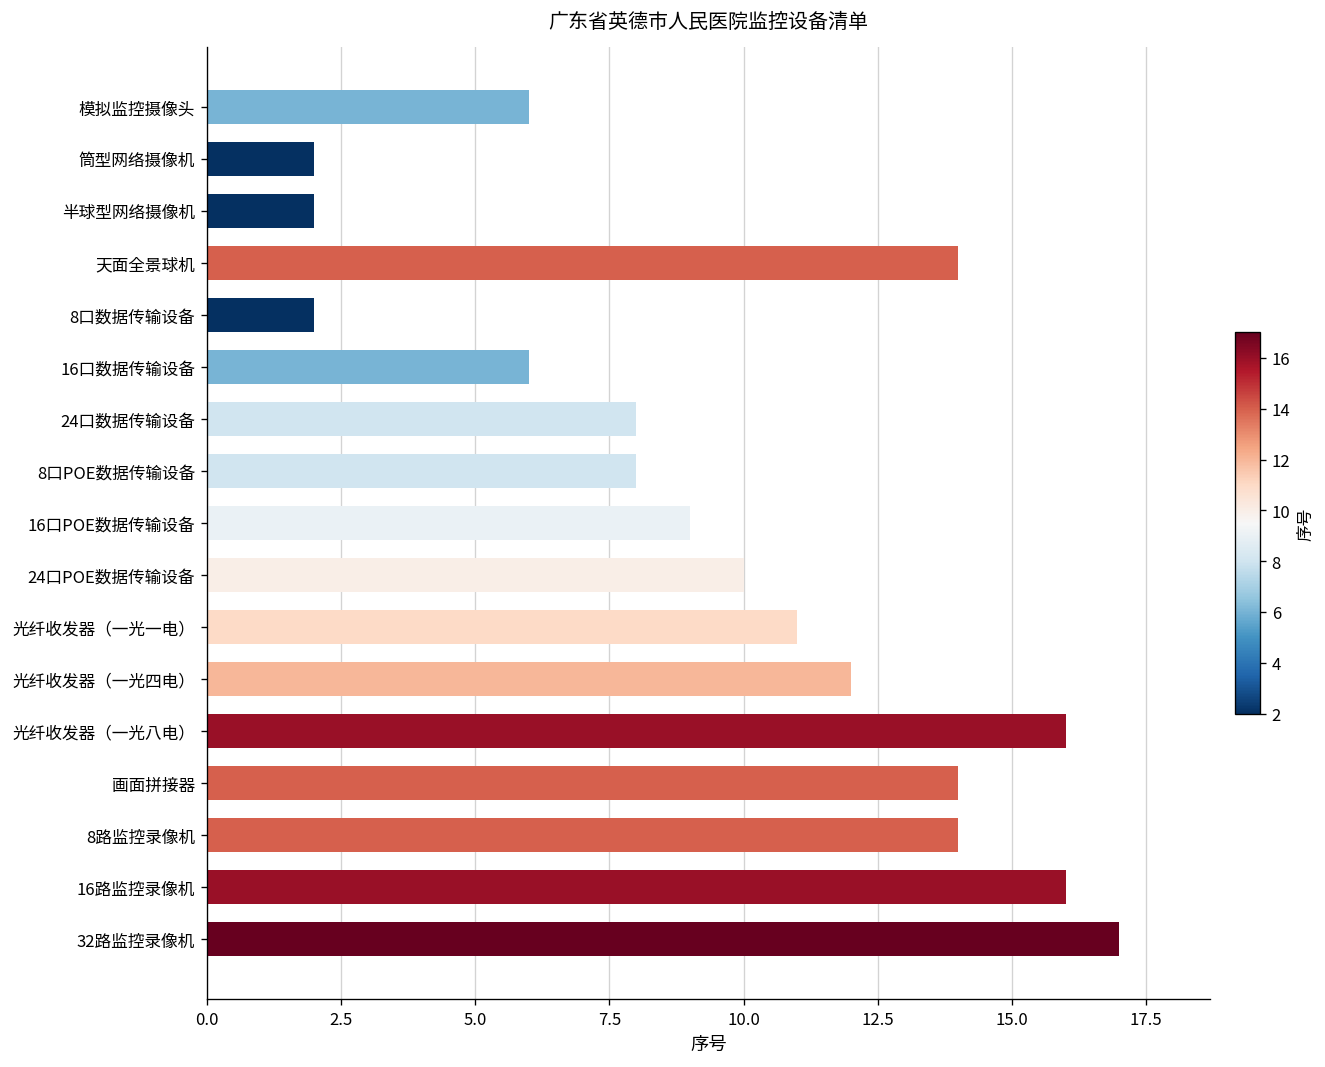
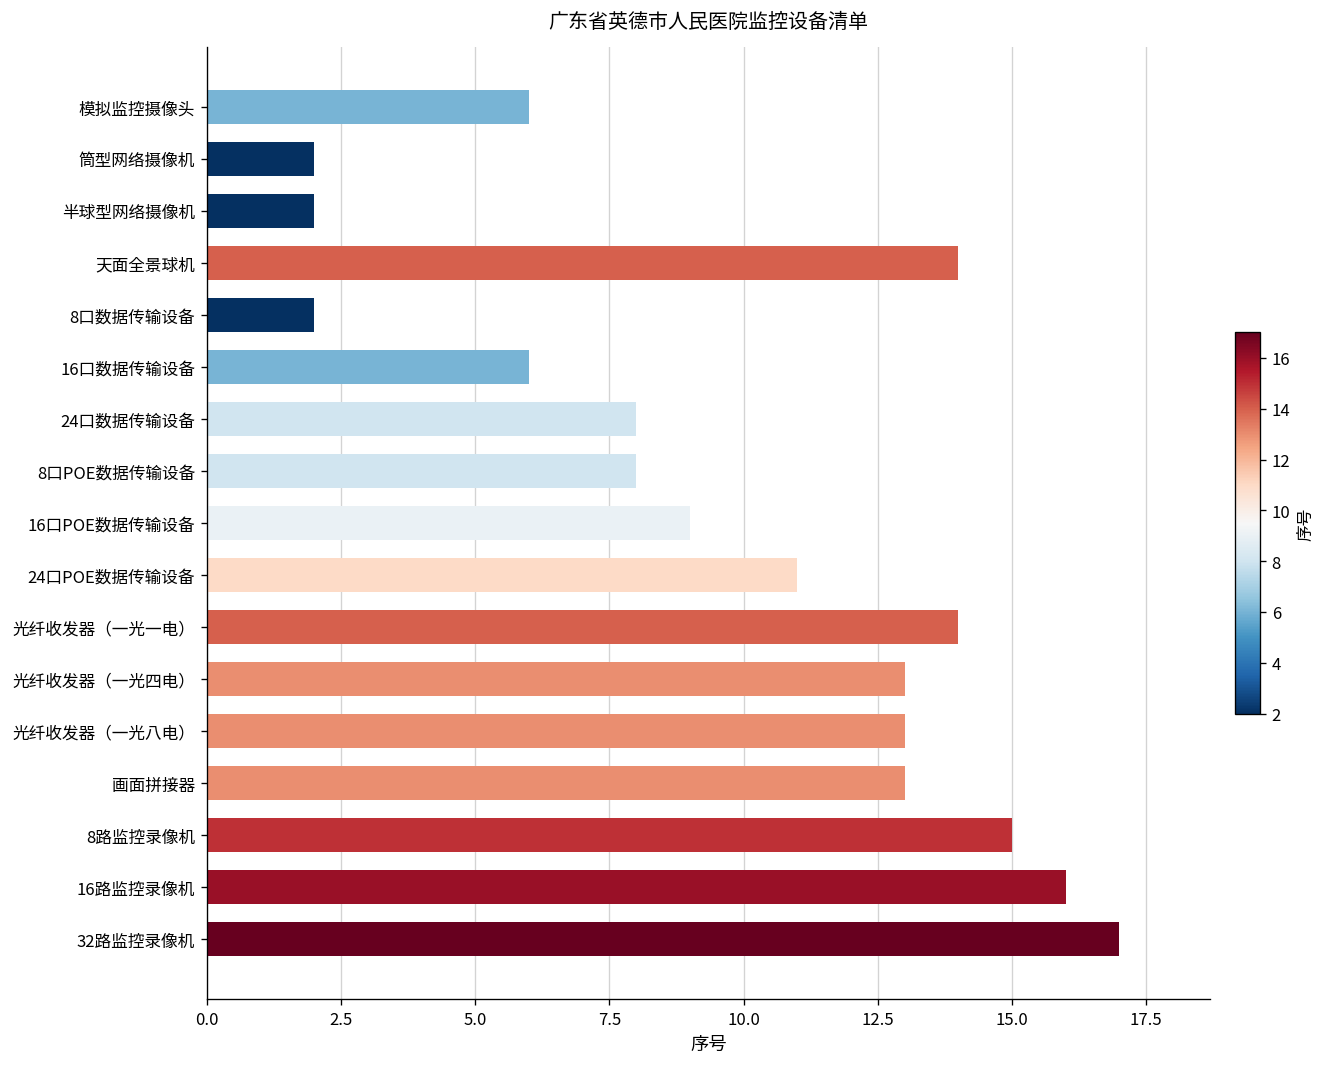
24口POE数据传输设备: 10 -> 11
光纤收发器（一光一电）: 11 -> 14
光纤收发器（一光四电）: 12 -> 13
光纤收发器（一光八电）: 16 -> 13
画面拼接器: 14 -> 13
8路监控录像机: 14 -> 15
